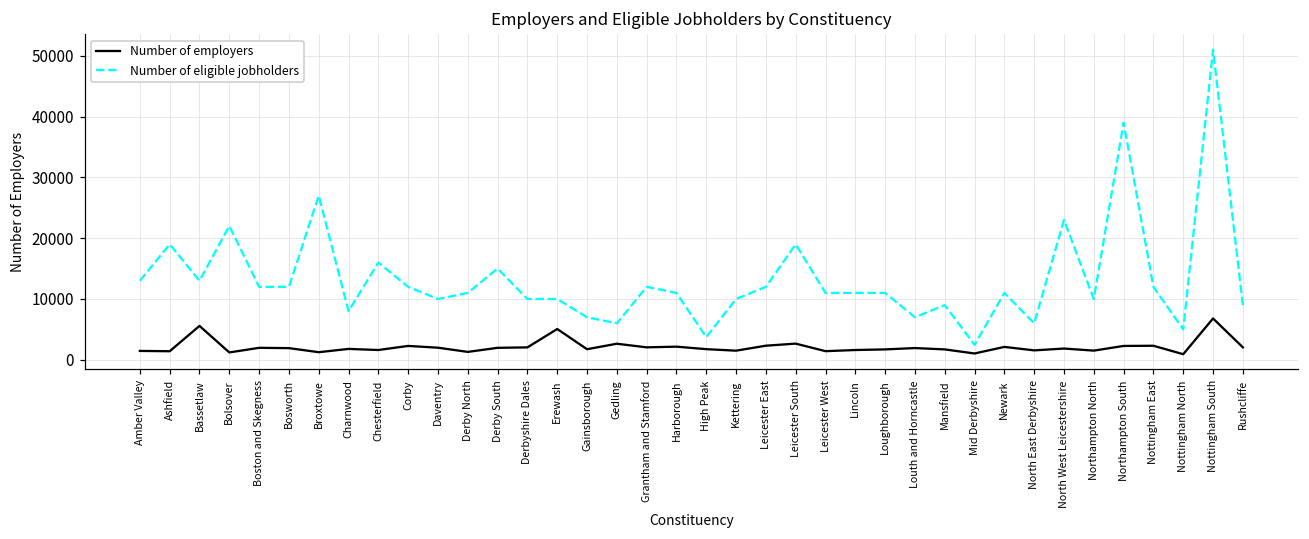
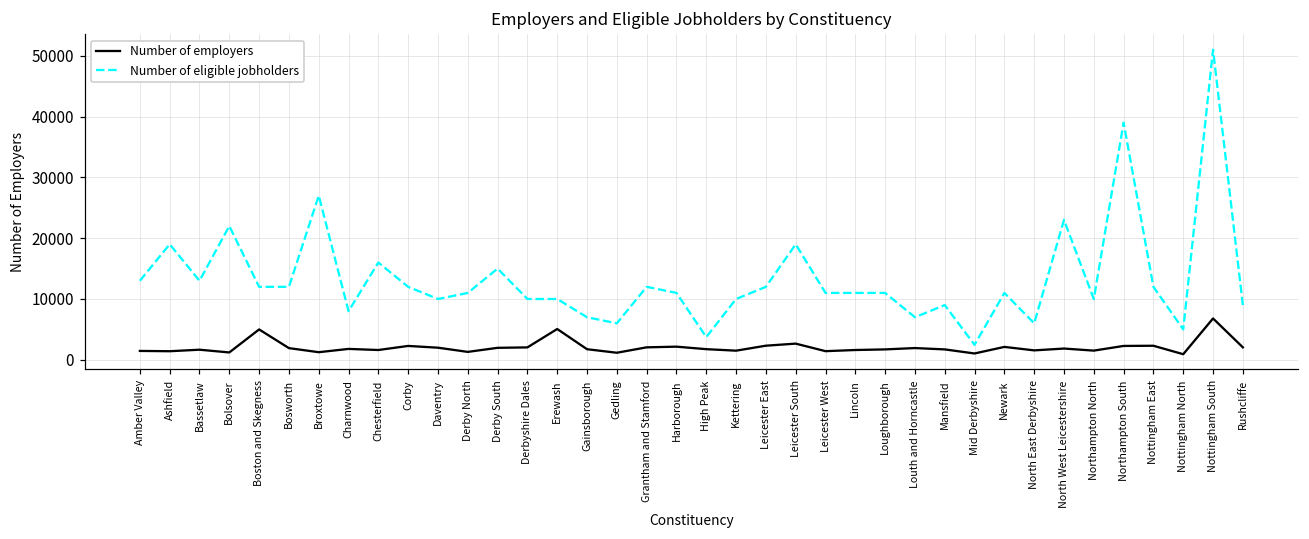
Number of employers, Bassetlaw: 6000 -> 2000
Number of employers, Boston and Skegness: 2000 -> 5000
Number of employers, Gedling: 3000 -> 1000
